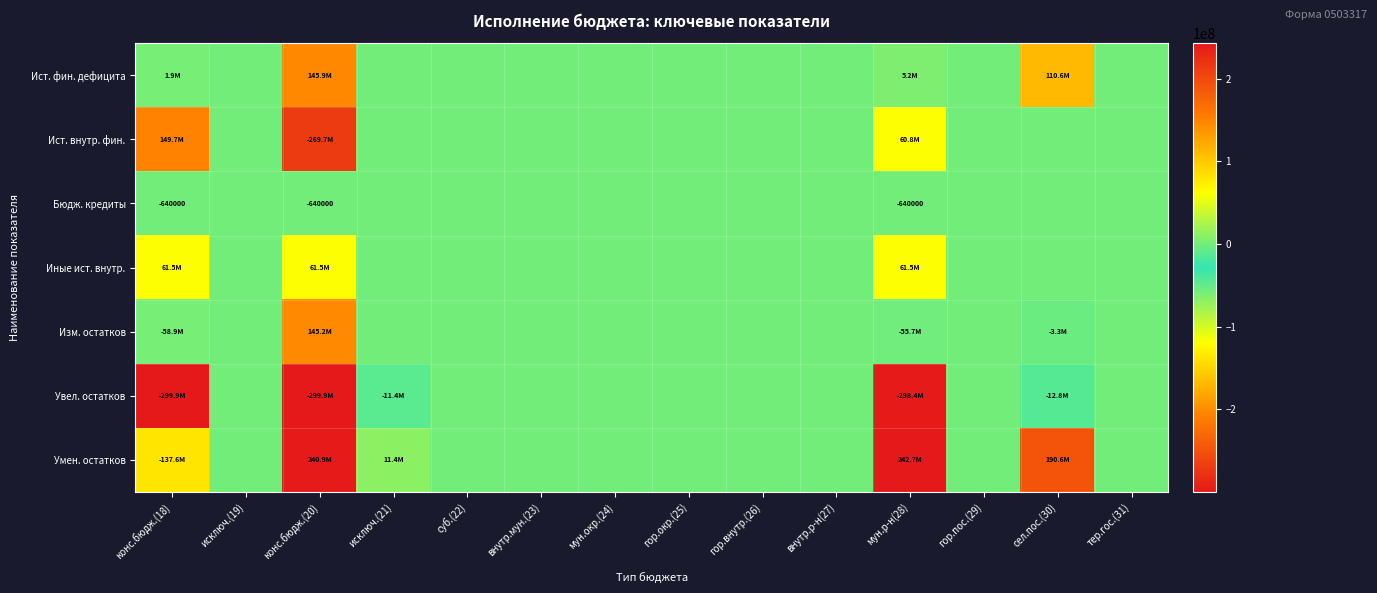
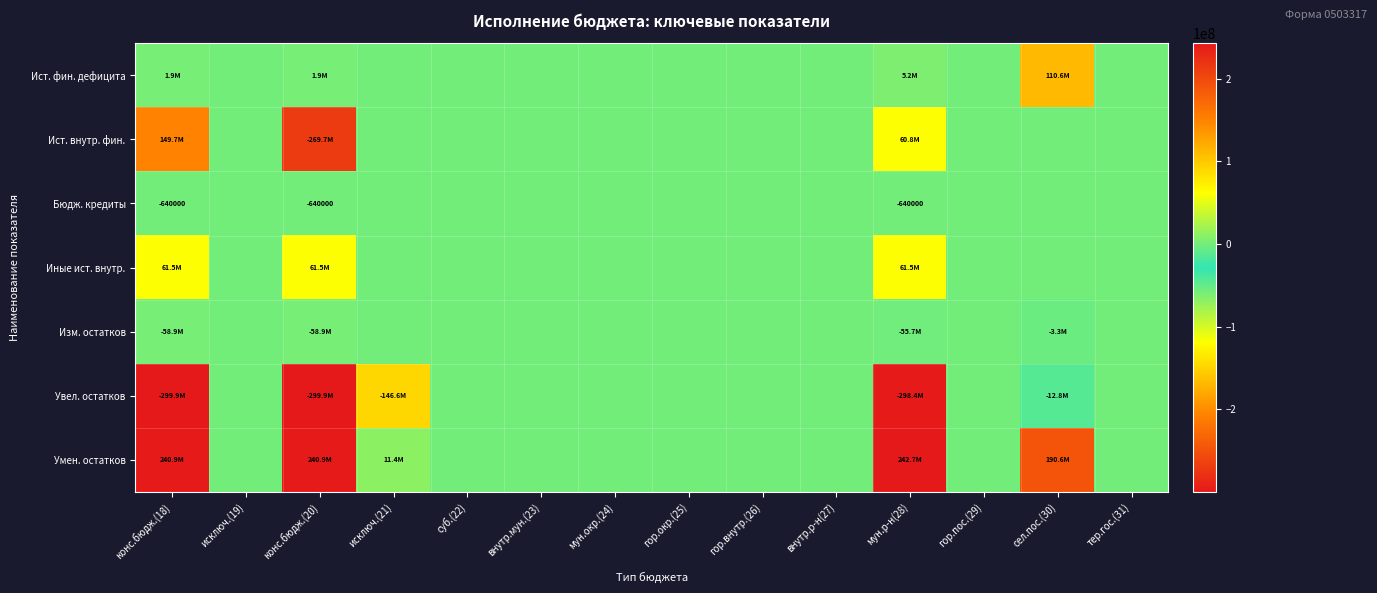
Ист. фин. дефицита, конс.бюдж.(20): 145.9M -> 1.9M
Изм. остатков, конс.бюдж.(20): 145.2M -> -58.9M
Увел. остатков, исключ.(21): -11.4M -> -146.6M
Умен. остатков, конс.бюдж.(18): -137.6M -> 240.9M
